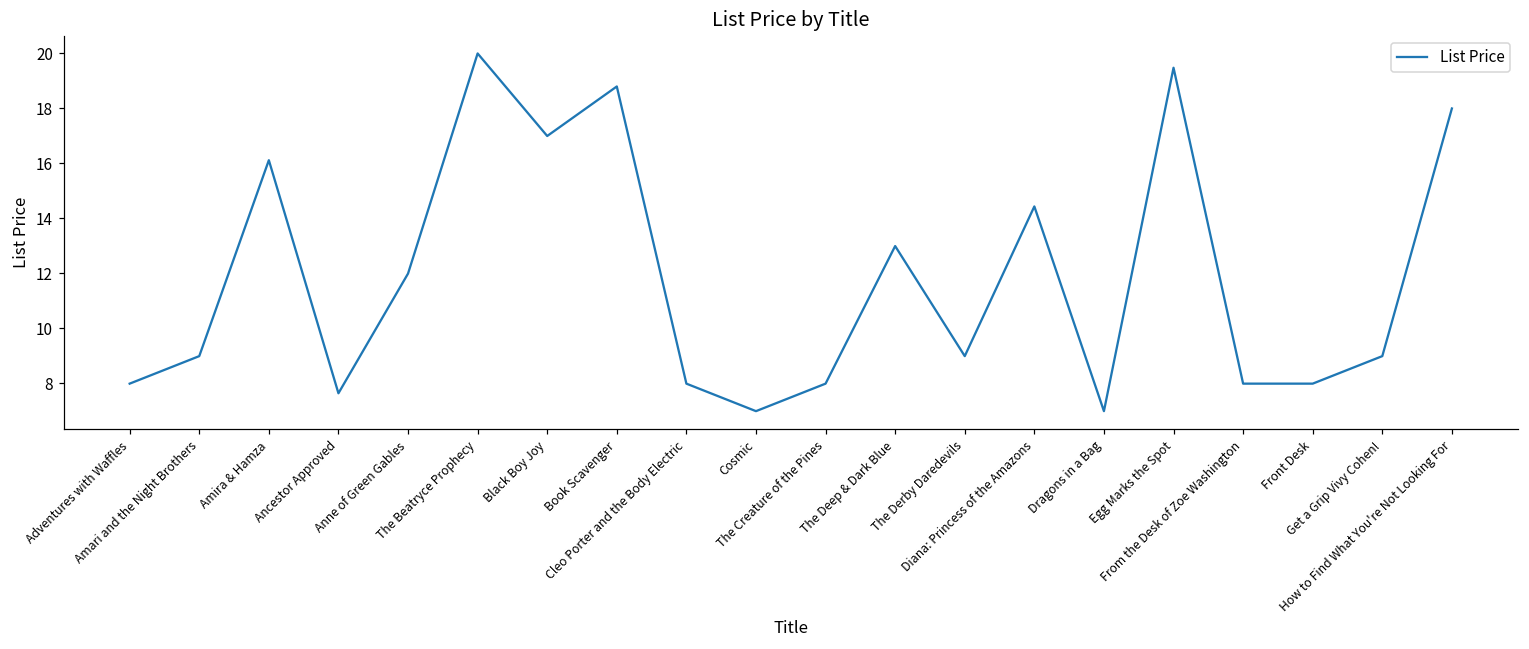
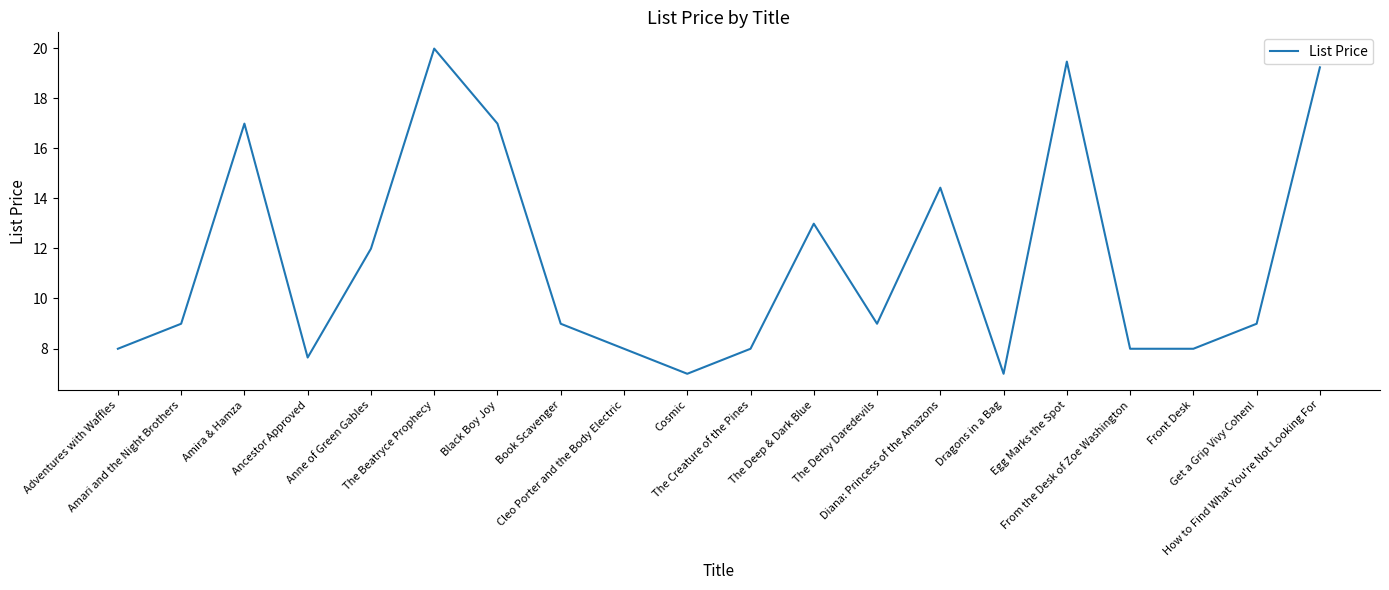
Amira & Hamza: 16.1 -> 17.0
Book Scavenger: 18.8 -> 9.0
How to Find What You're Not Looking For: 18.0 -> 19.2
